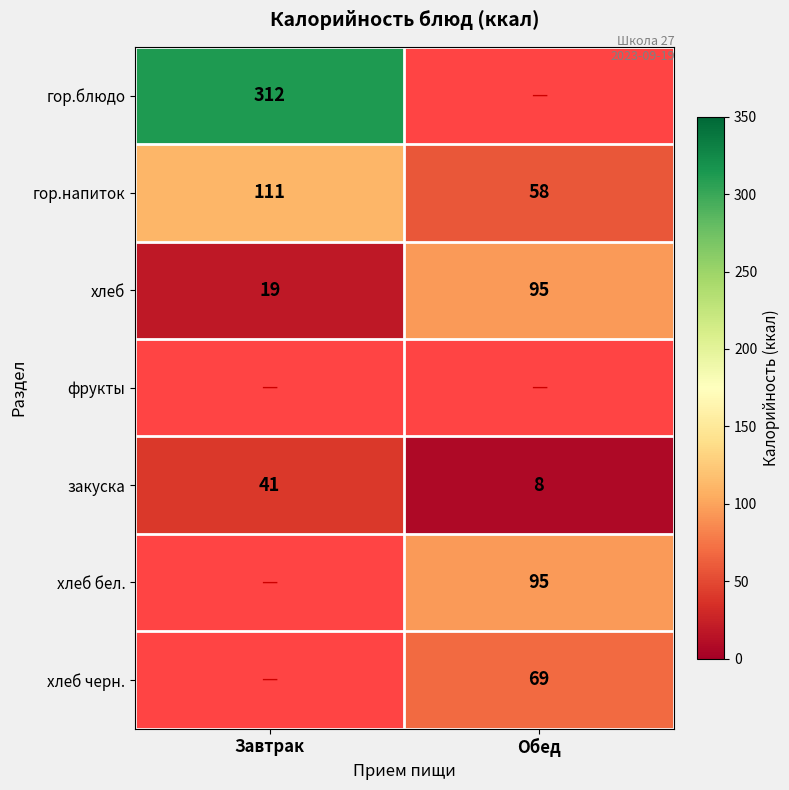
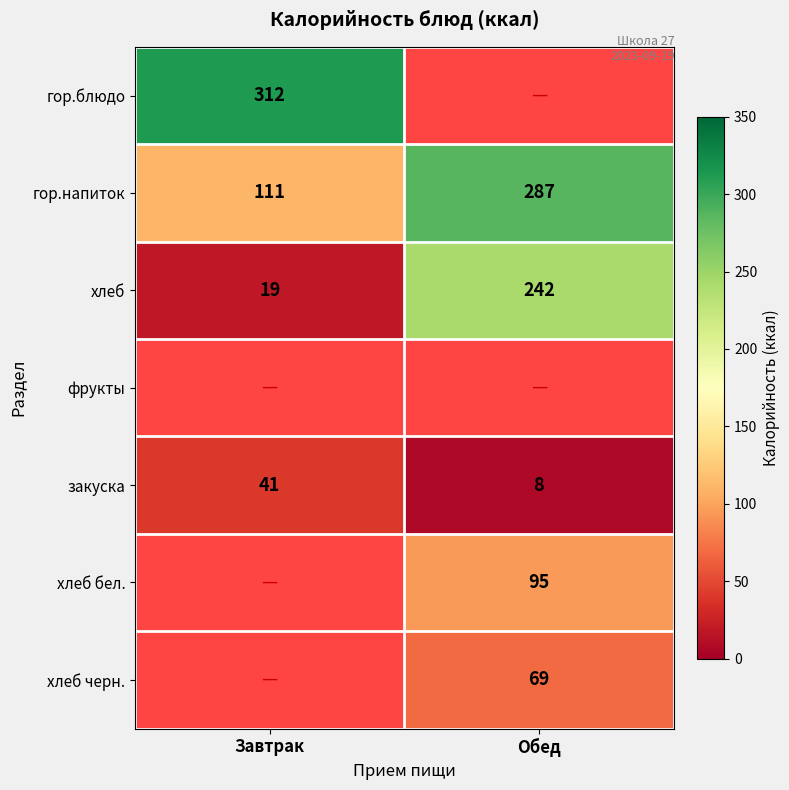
гор.напиток, Обед: 58 -> 287
хлеб, Обед: 95 -> 242
